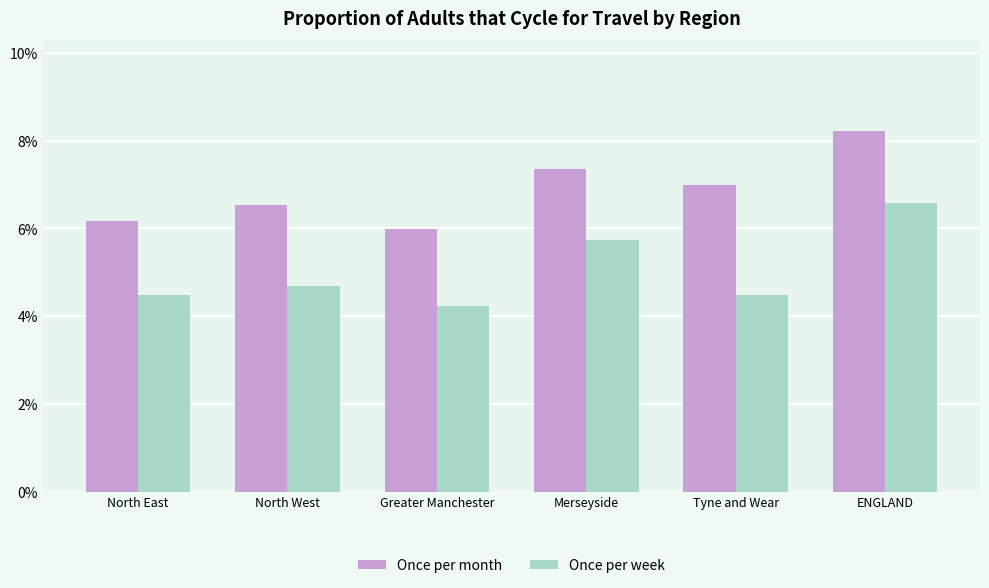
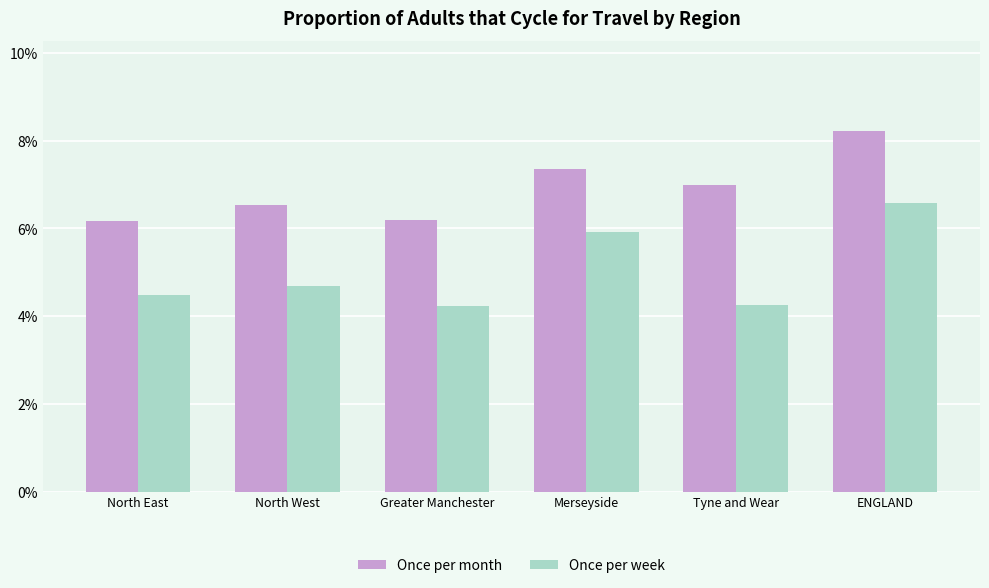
Once per month, Greater Manchester: 6.0% -> 6.2%
Once per week, Merseyside: 5.7% -> 5.9%
Once per week, Tyne and Wear: 4.5% -> 4.2%
